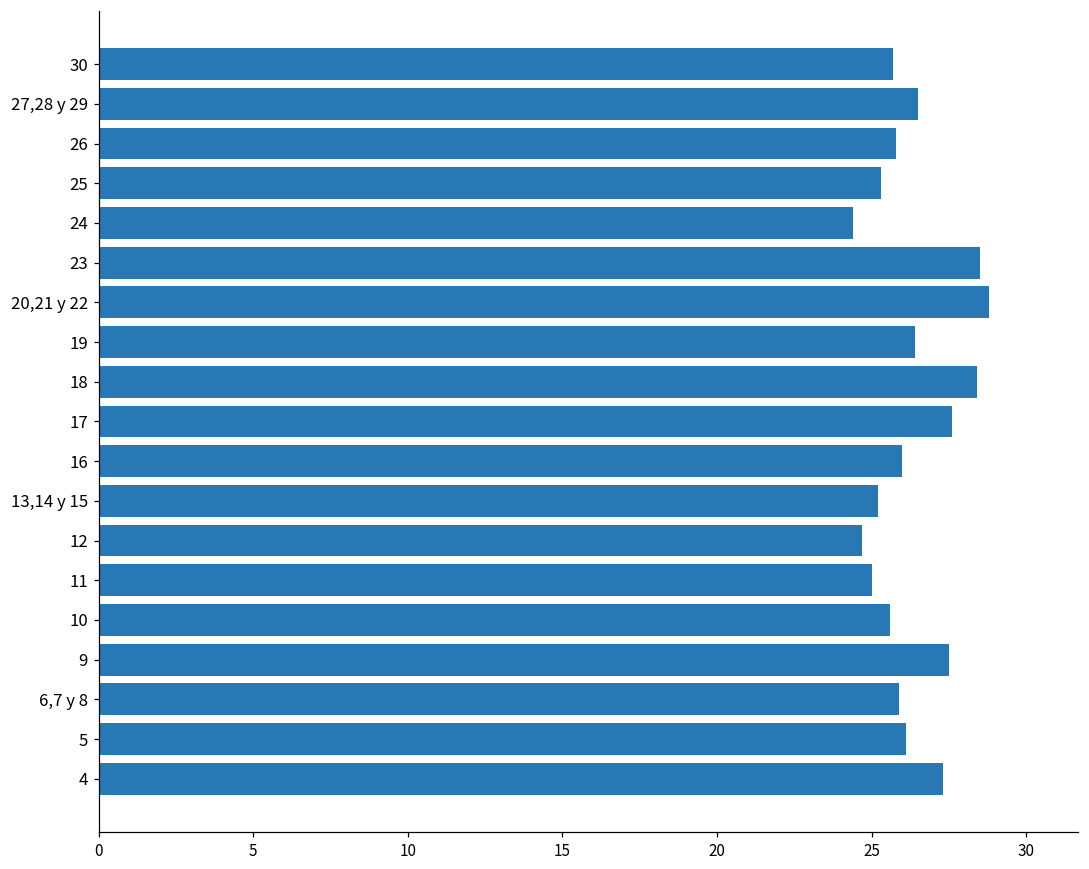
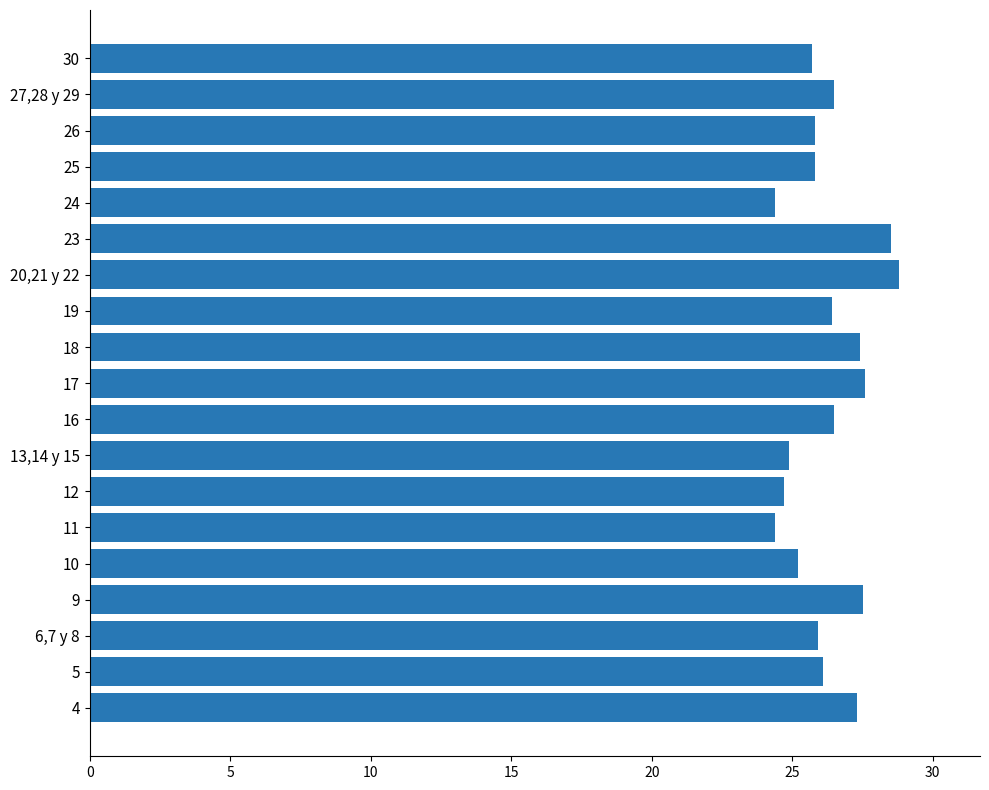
25: 25.3 -> 25.8
18: 28.4 -> 27.4
16: 26.0 -> 26.5
13,14 y 15: 25.2 -> 24.9
11: 25.0 -> 24.4
10: 25.6 -> 25.2
